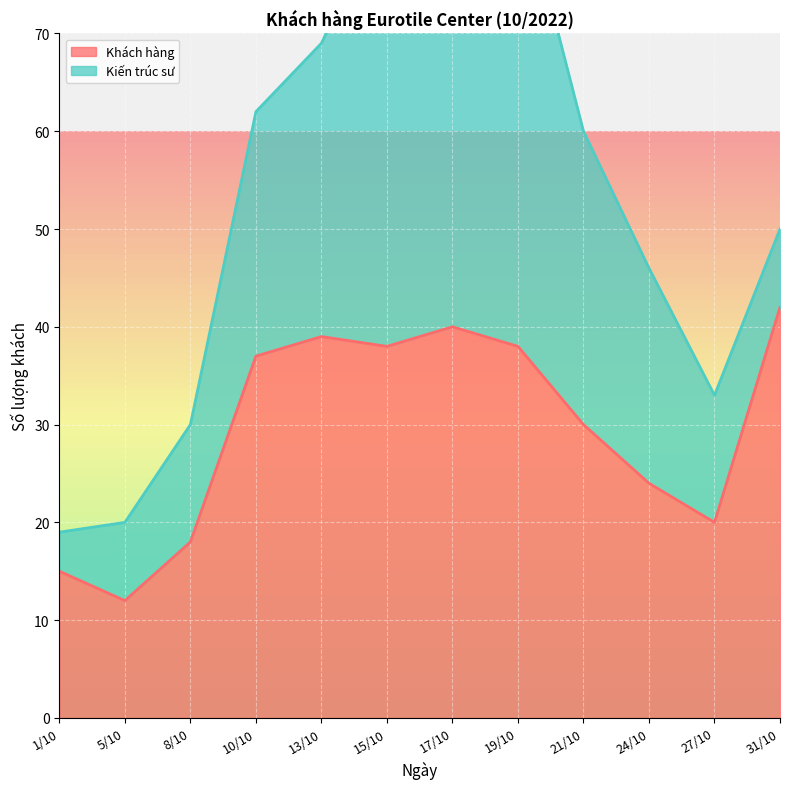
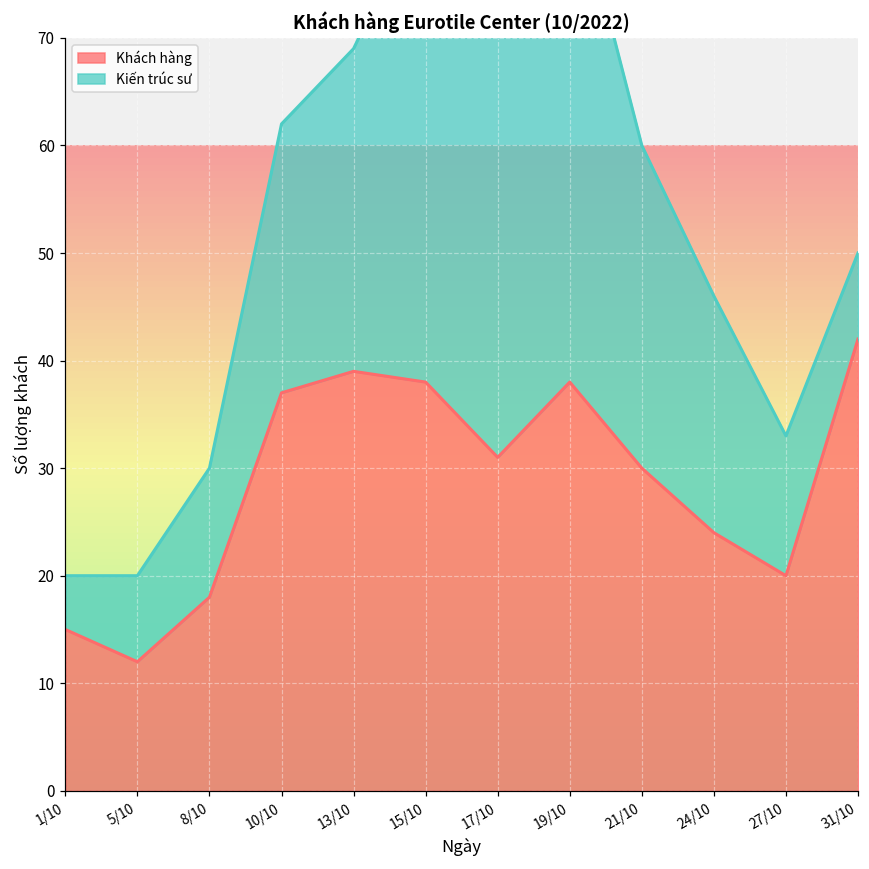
Kiến trúc sư, 1/10: 4 -> 5
Khách hàng, 17/10: 40 -> 31
